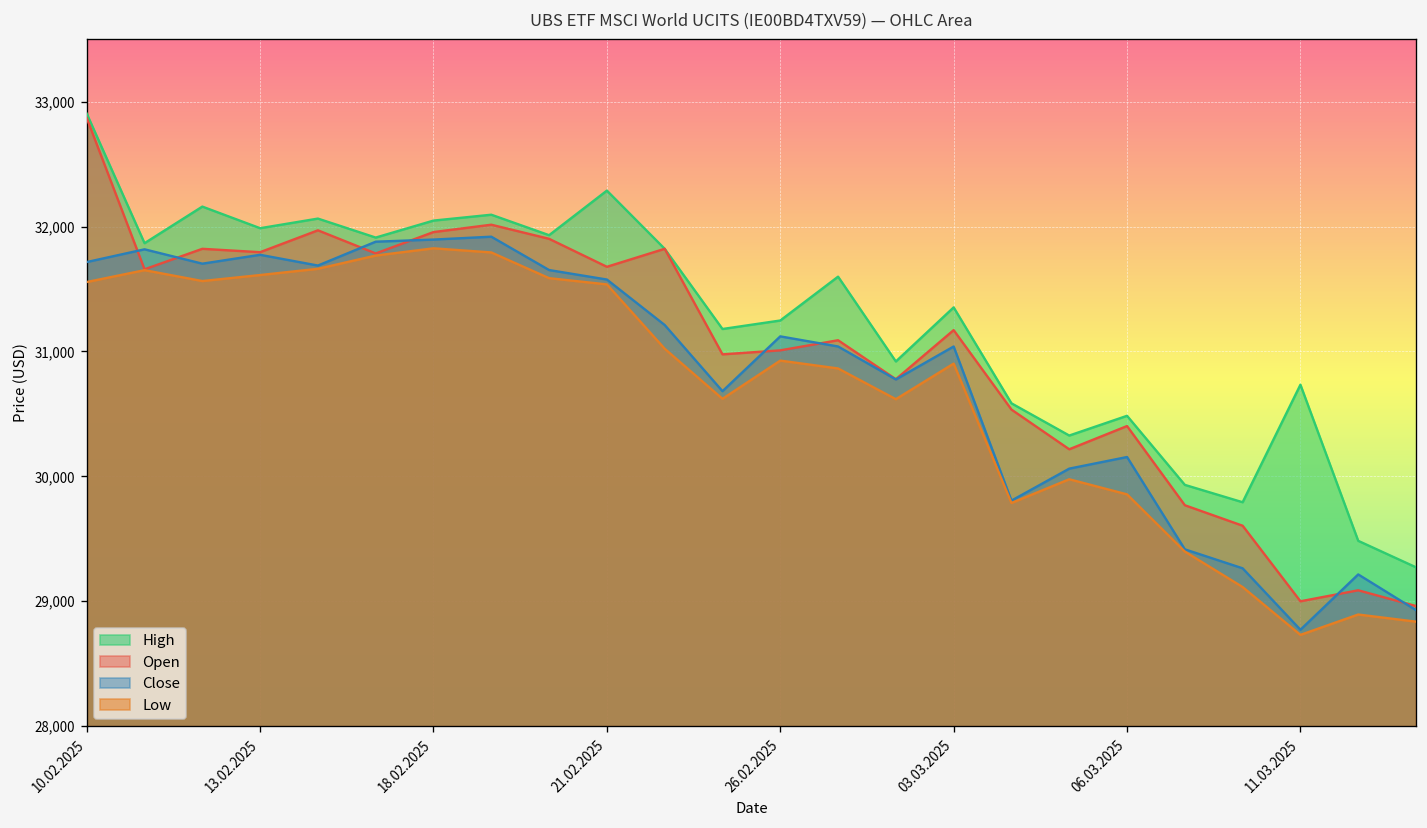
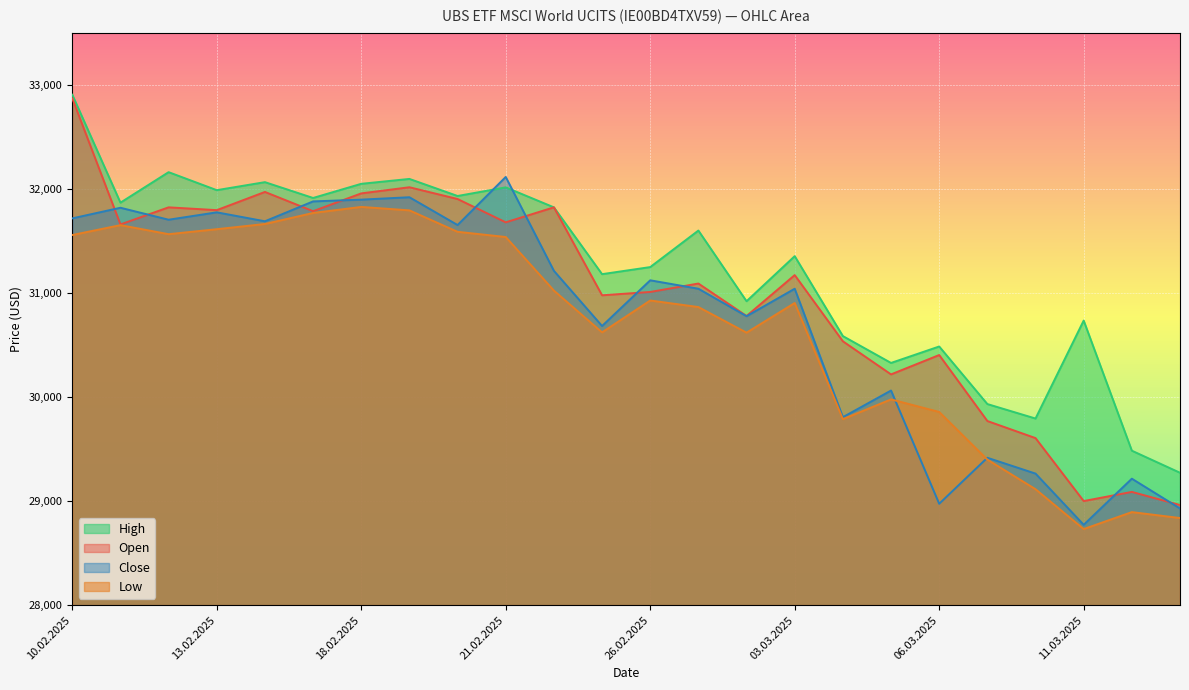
High, 21.02.2025: 32,290 -> 32,010
Close, 21.02.2025: 31,580 -> 32,110
Close, 06.03.2025: 30,160 -> 28,970
